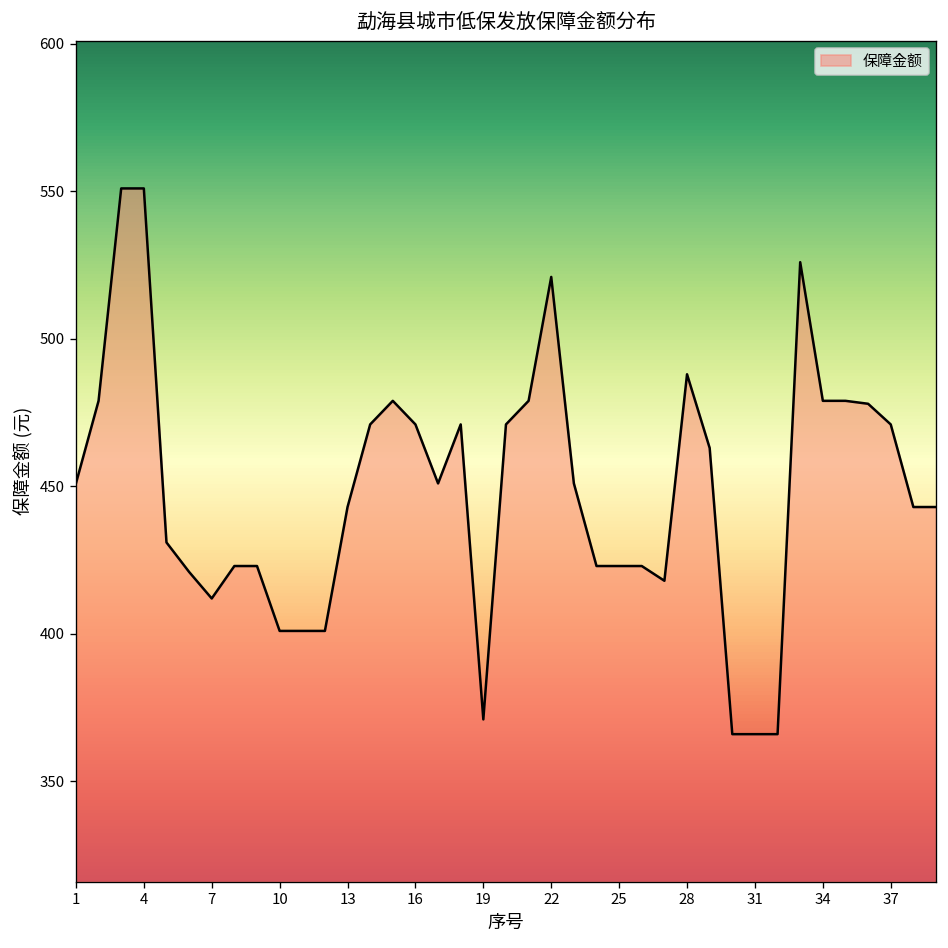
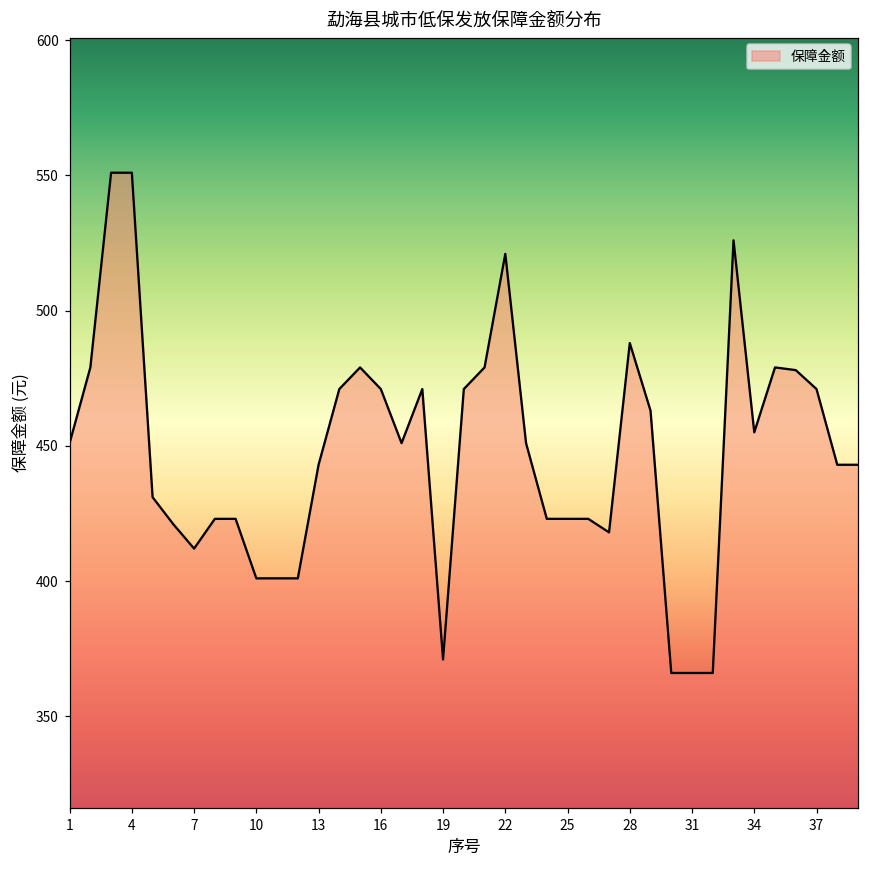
34: 479 -> 455
